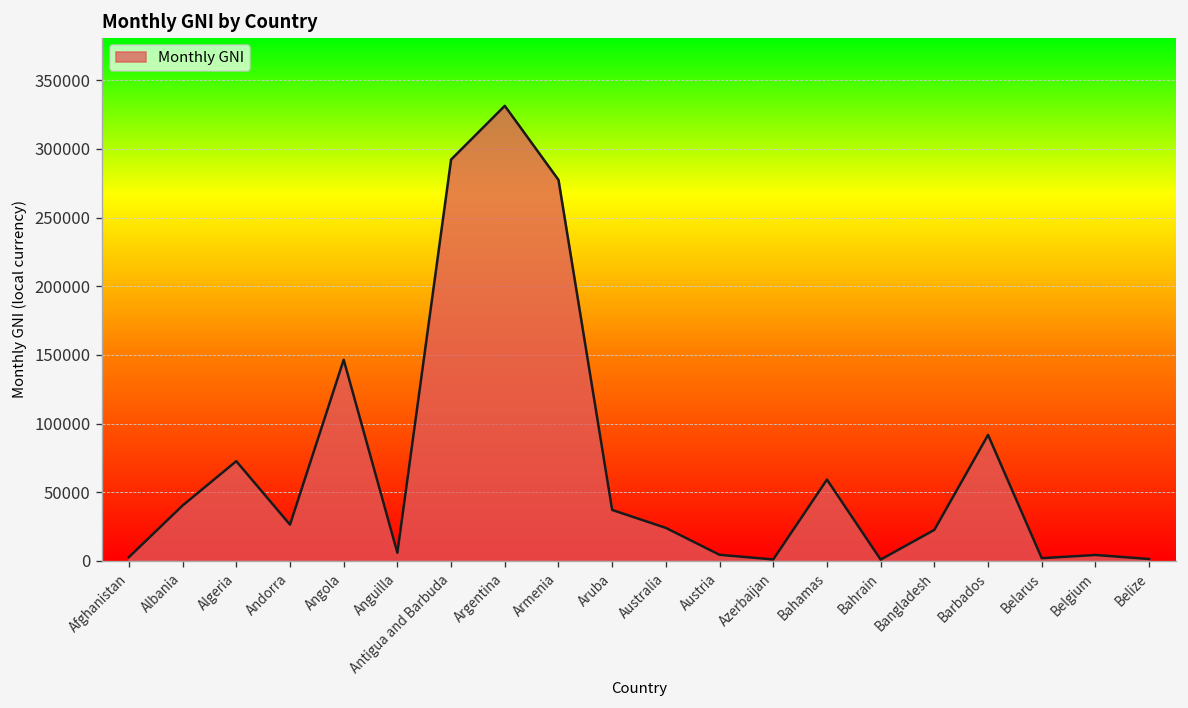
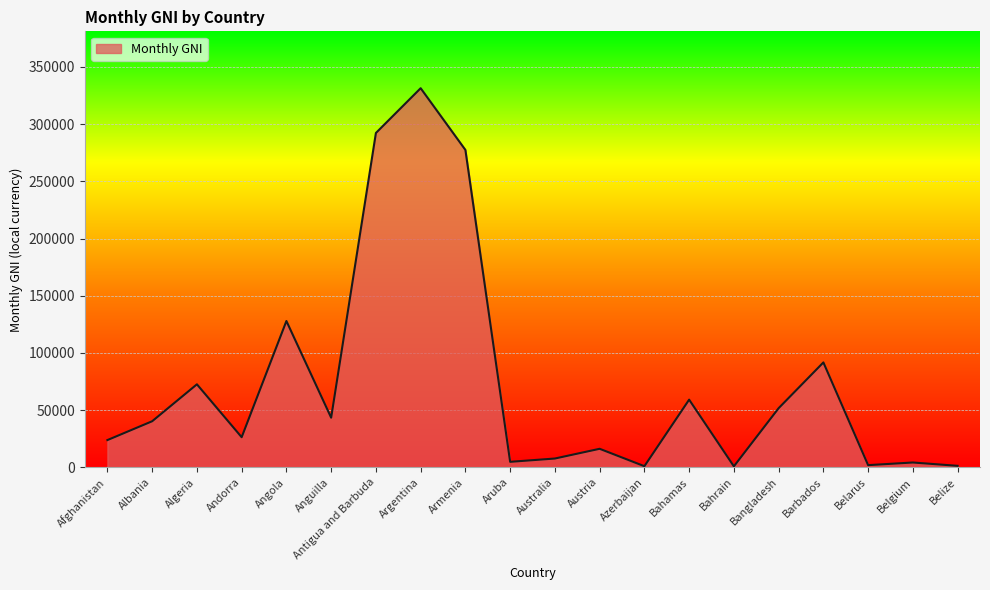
Afghanistan: 3000 -> 24000
Angola: 146000 -> 128000
Anguilla: 6000 -> 43000
Aruba: 37000 -> 5000
Australia: 24000 -> 8000
Austria: 4000 -> 16000
Bangladesh: 23000 -> 52000
